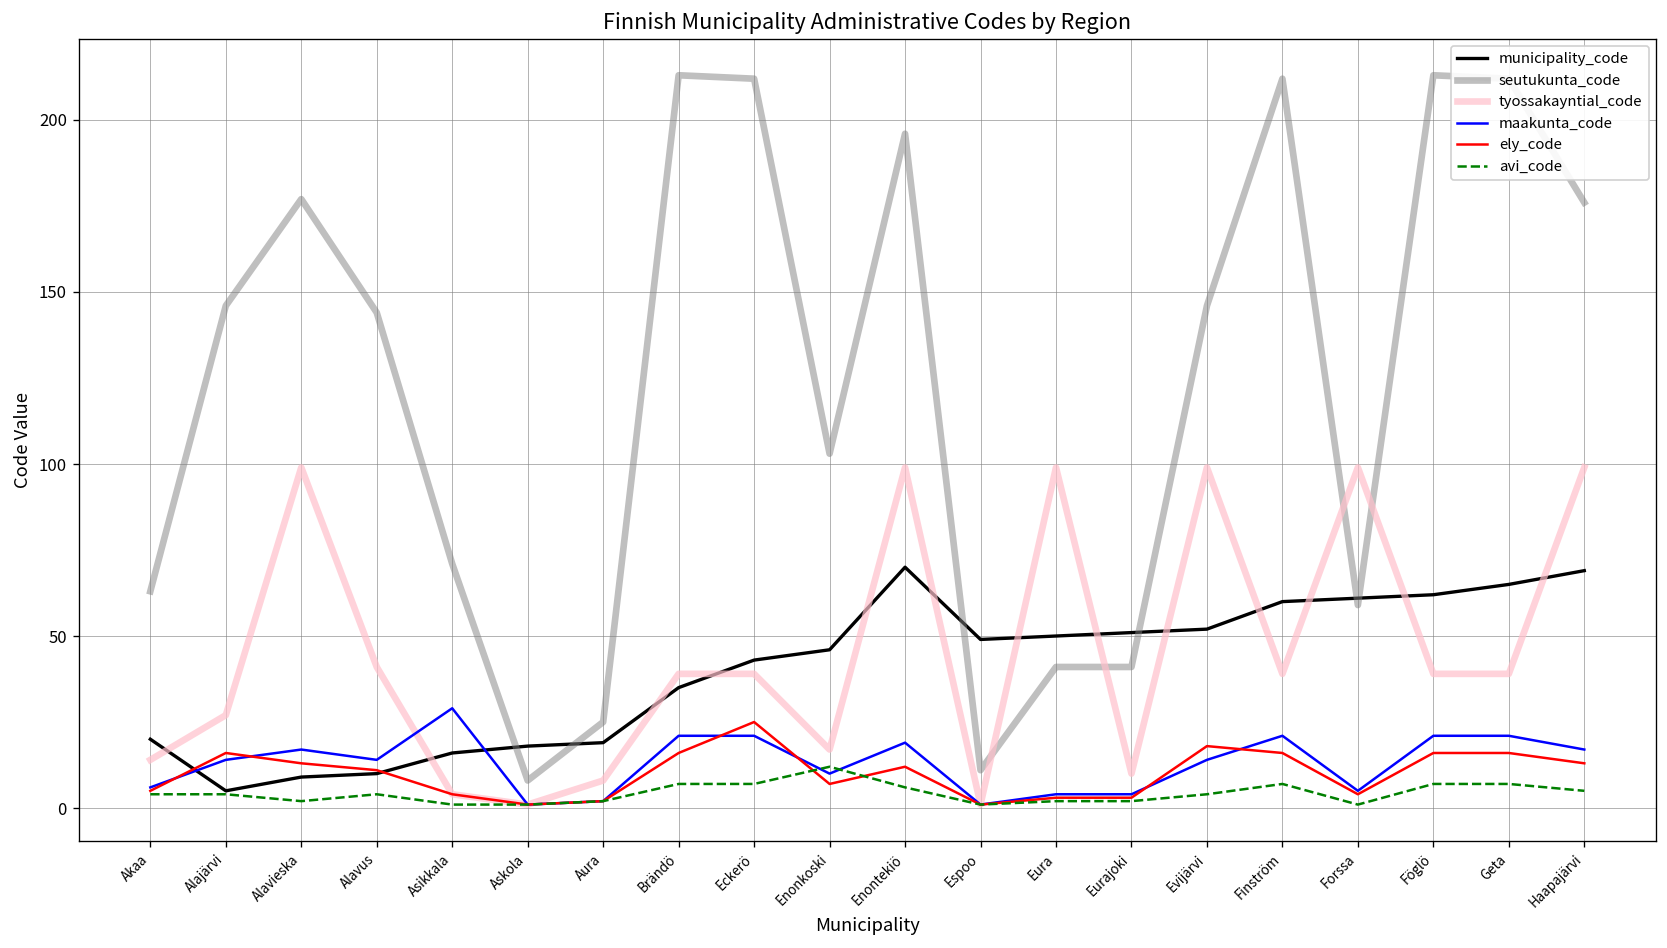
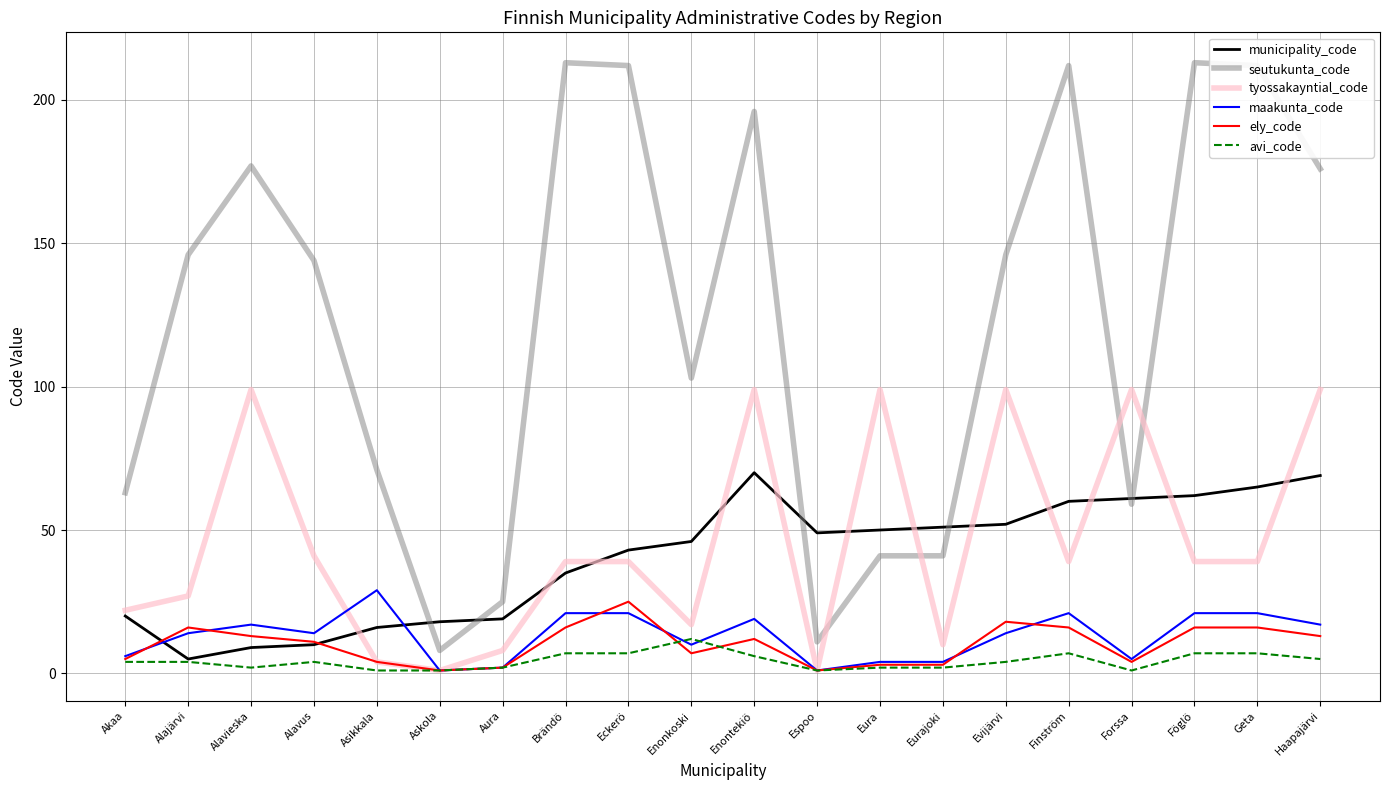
tyossakayntial_code, Akaa: 14 -> 22
